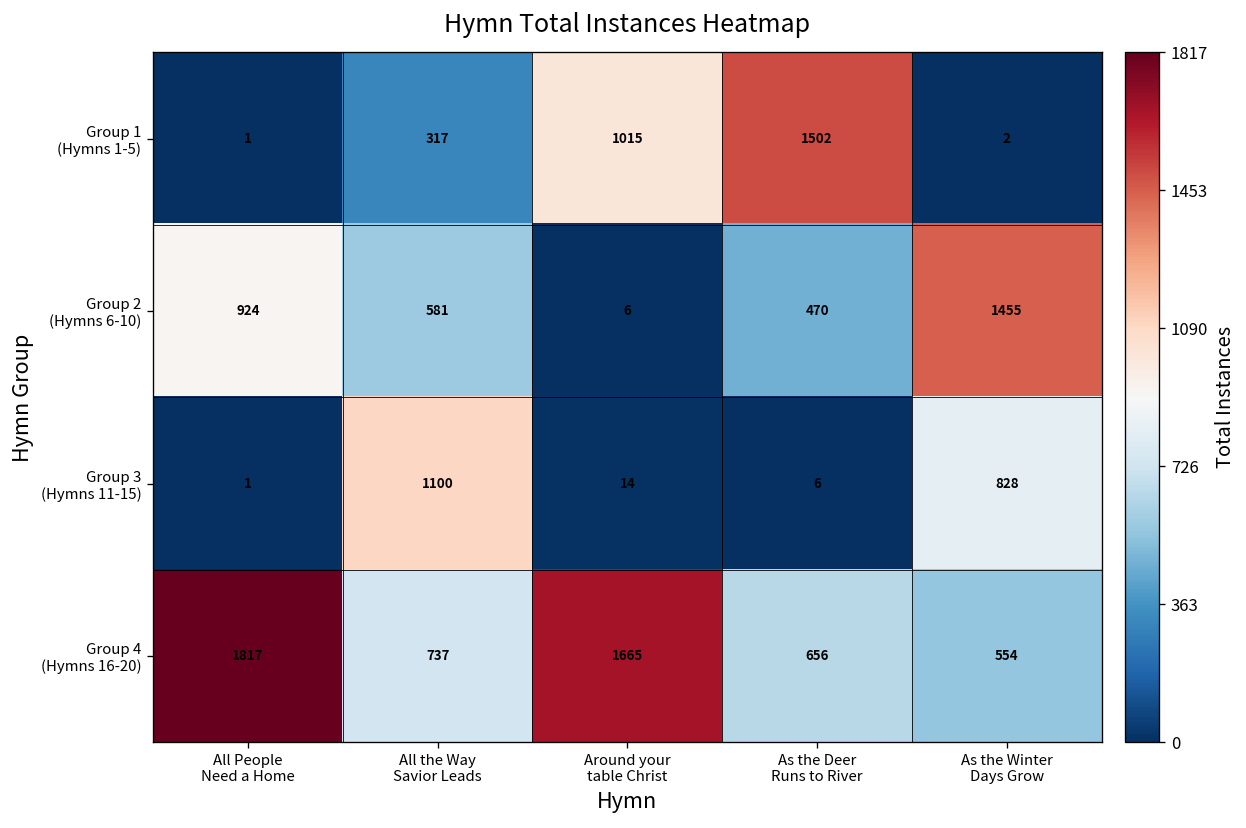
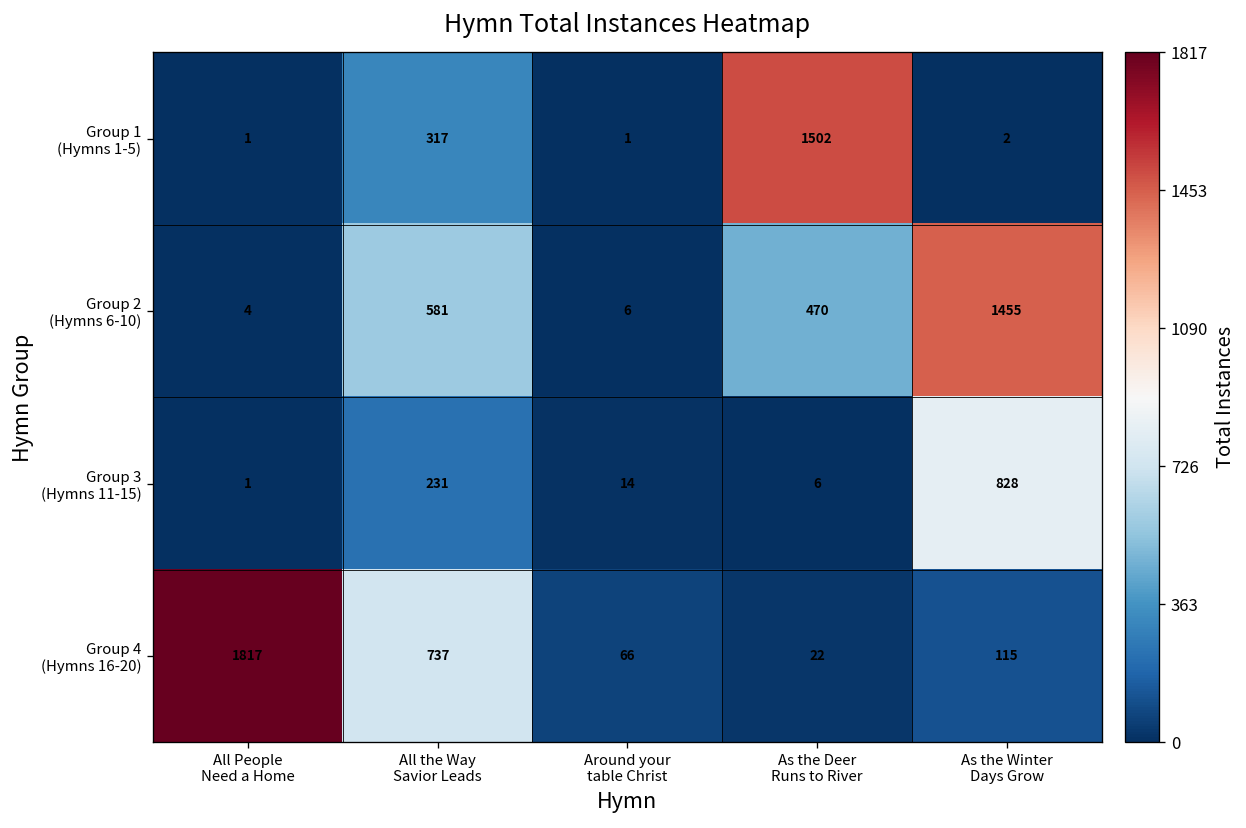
Group 1 (Hymns 1-5), Around your table Christ: 1015 -> 1
Group 2 (Hymns 6-10), All People Need a Home: 924 -> 4
Group 3 (Hymns 11-15), All the Way Savior Leads: 1100 -> 231
Group 4 (Hymns 16-20), Around your table Christ: 1665 -> 66
Group 4 (Hymns 16-20), As the Deer Runs to River: 656 -> 22
Group 4 (Hymns 16-20), As the Winter Days Grow: 554 -> 115
